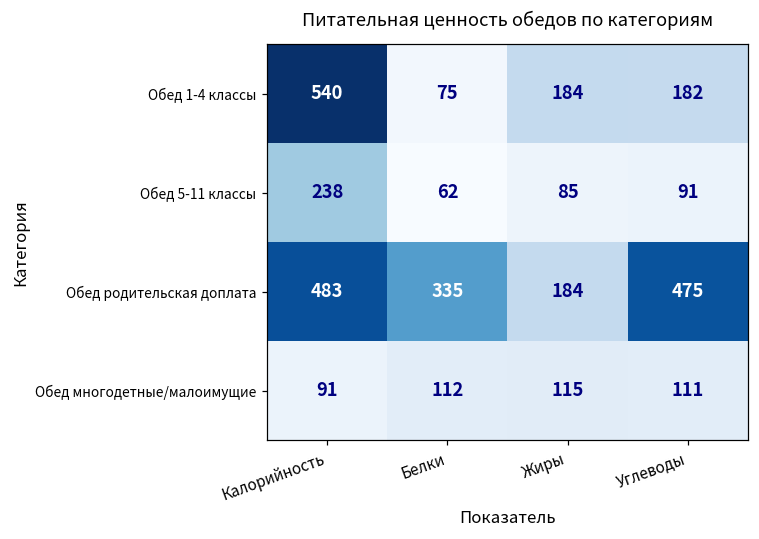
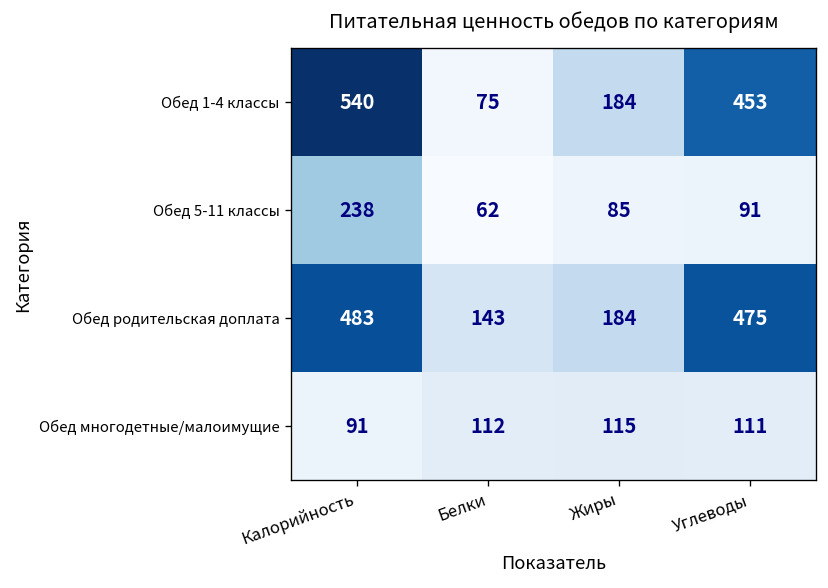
Обед 1-4 классы, Углеводы: 182 -> 453
Обед родительская доплата, Белки: 335 -> 143
